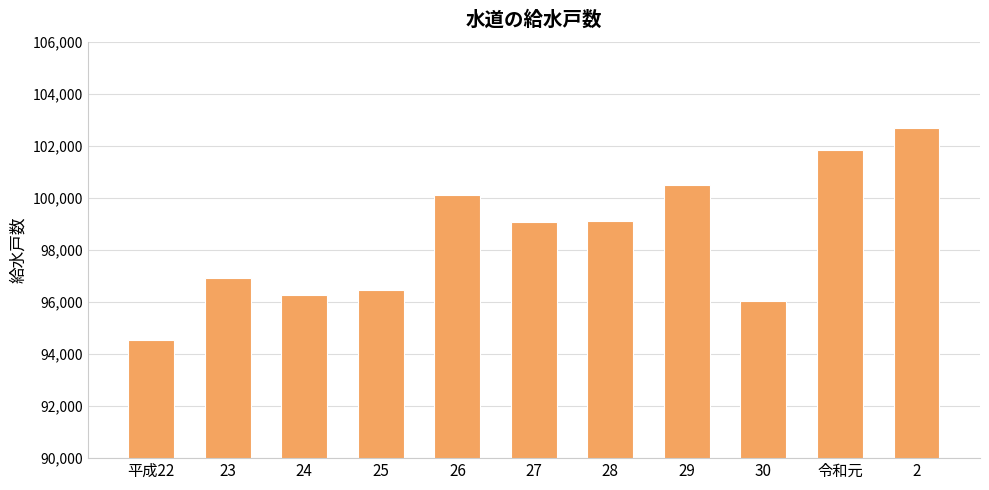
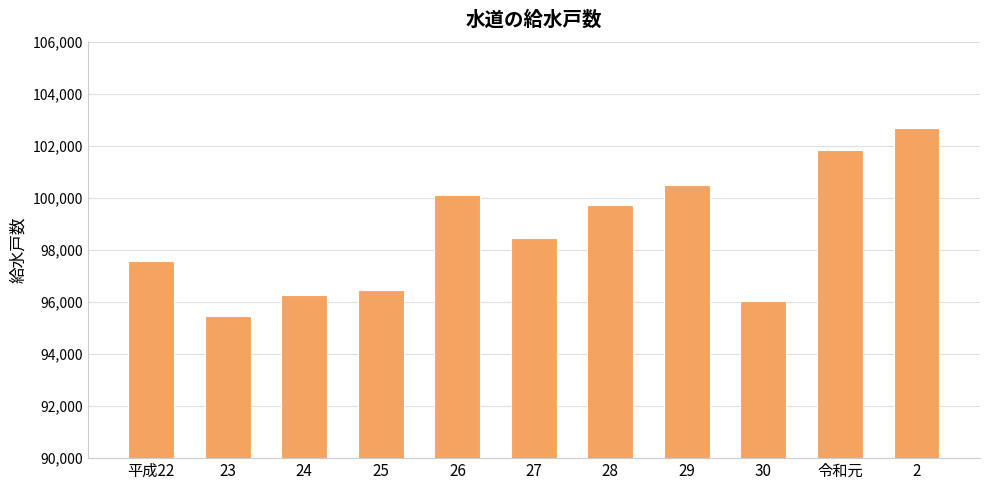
平成22: 94,500 -> 97,600
23: 96,900 -> 95,500
27: 99,100 -> 98,500
28: 99,100 -> 99,700
